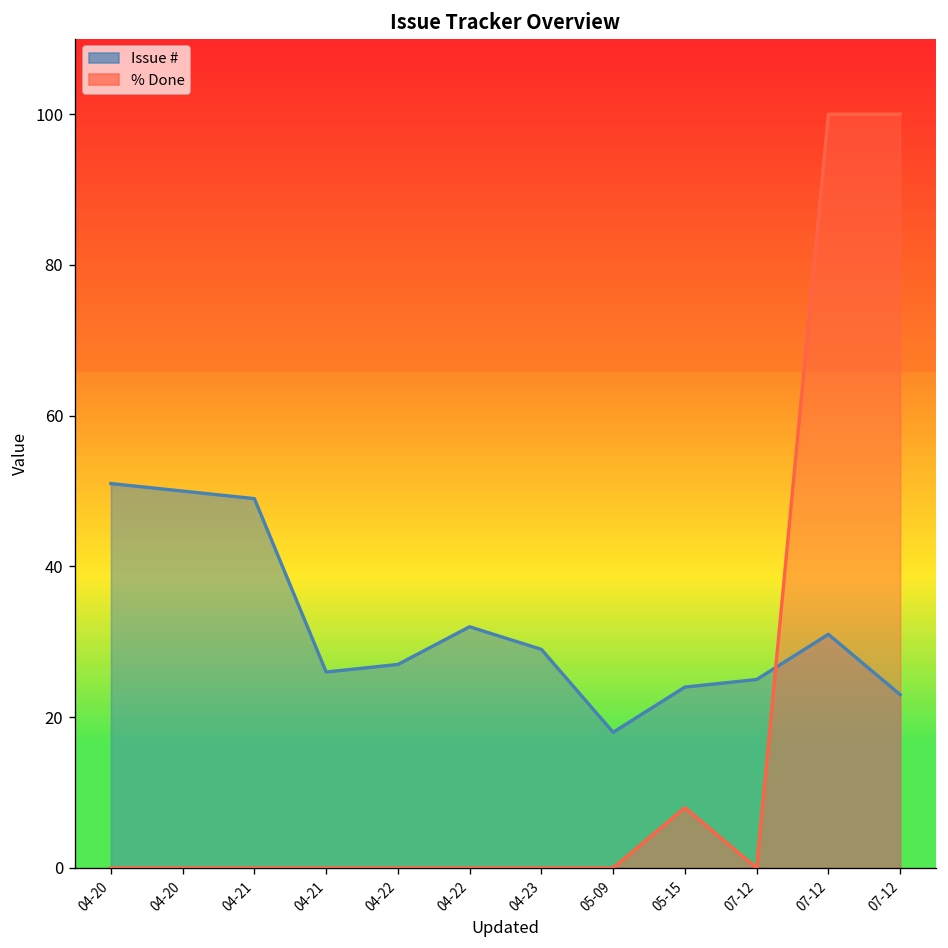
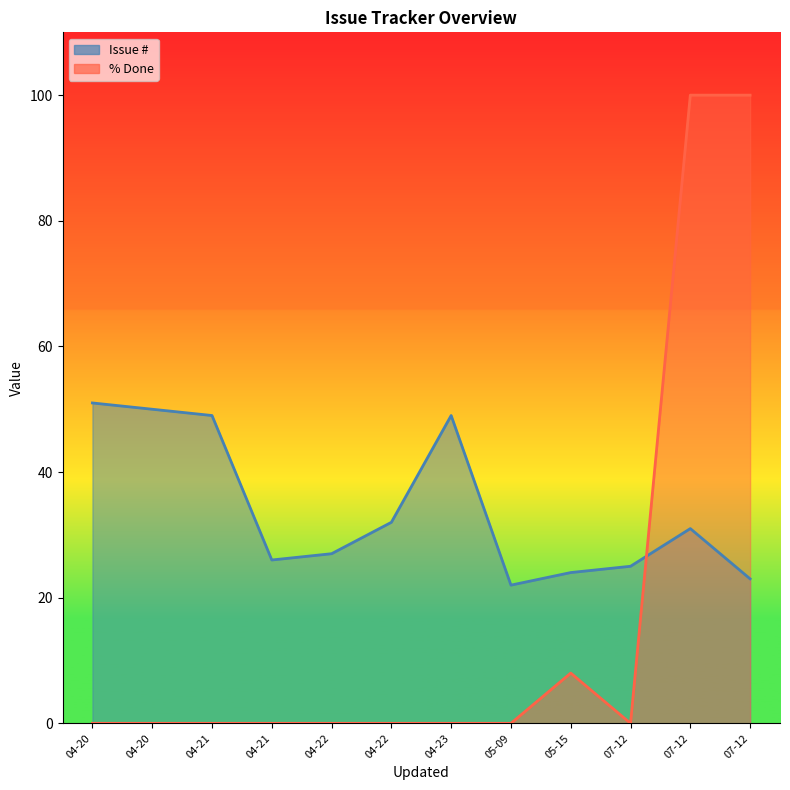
Issue #, 04-23: 29 -> 49
Issue #, 05-09: 18 -> 22
